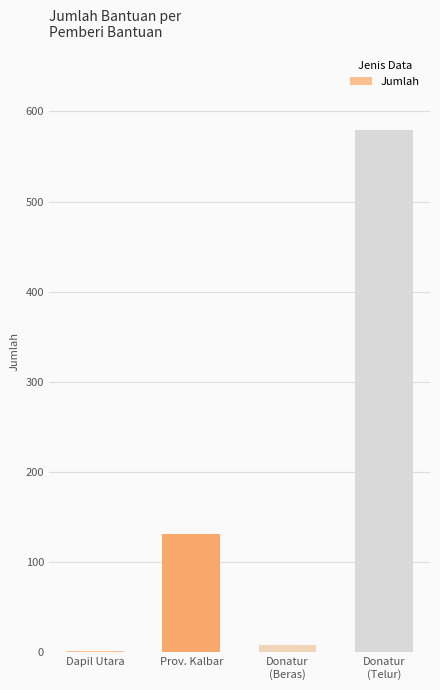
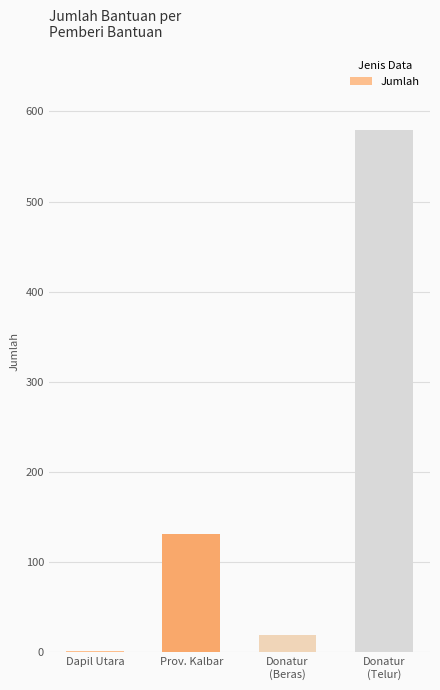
Donatur (Beras): 10 -> 20
